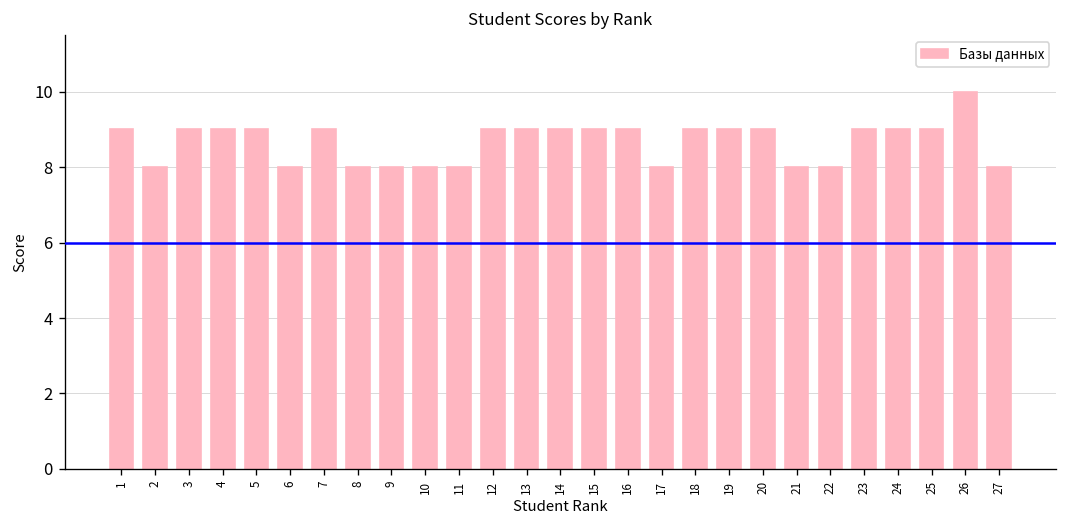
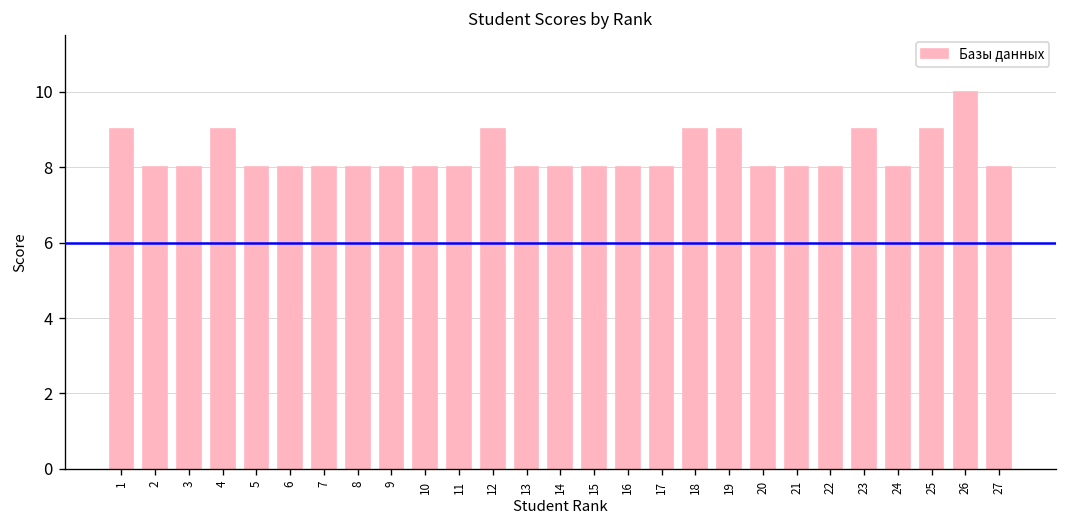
3: 9 -> 8
5: 9 -> 8
7: 9 -> 8
13: 9 -> 8
14: 9 -> 8
15: 9 -> 8
16: 9 -> 8
20: 9 -> 8
24: 9 -> 8
